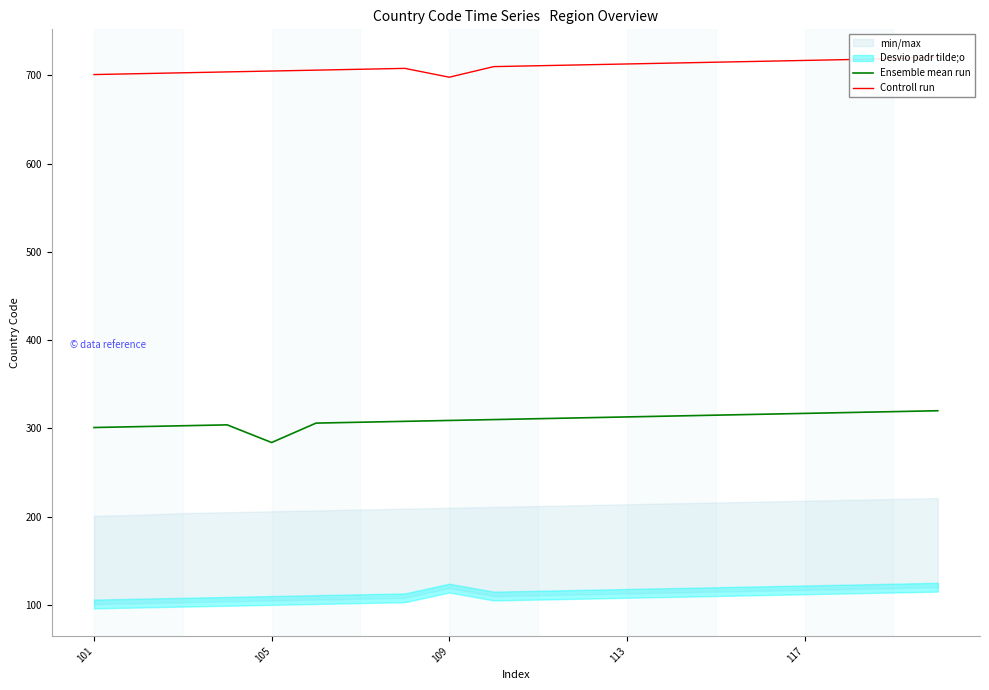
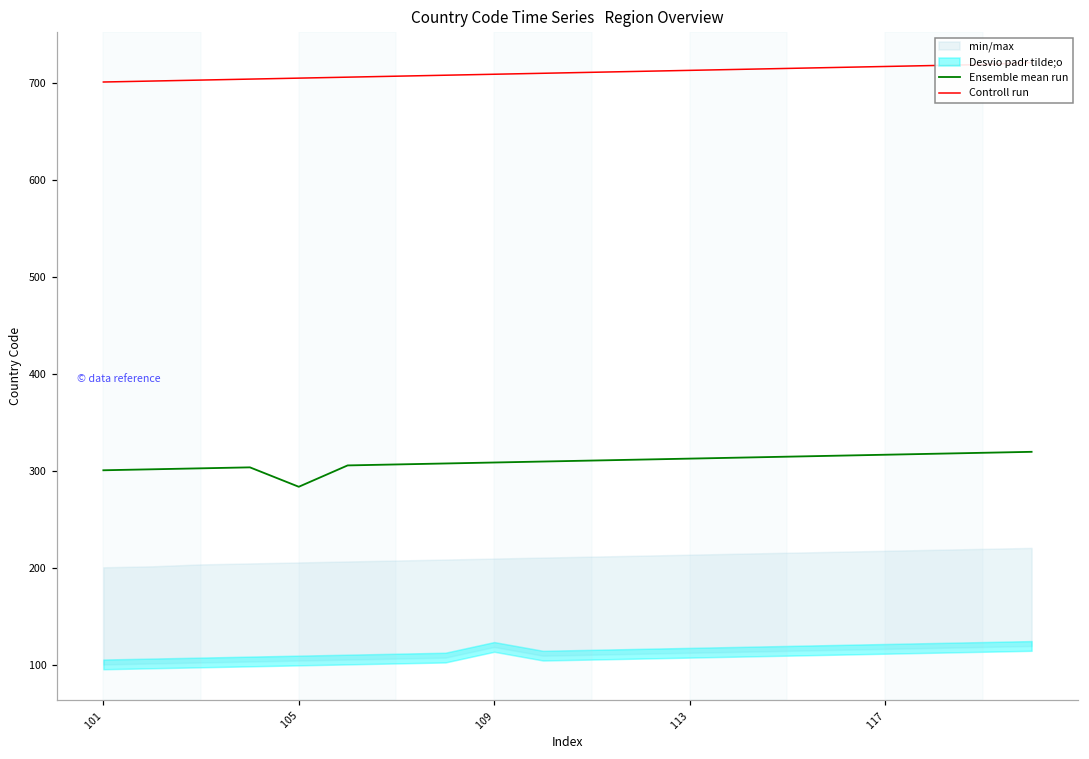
Controll run, 109: 700 -> 710
